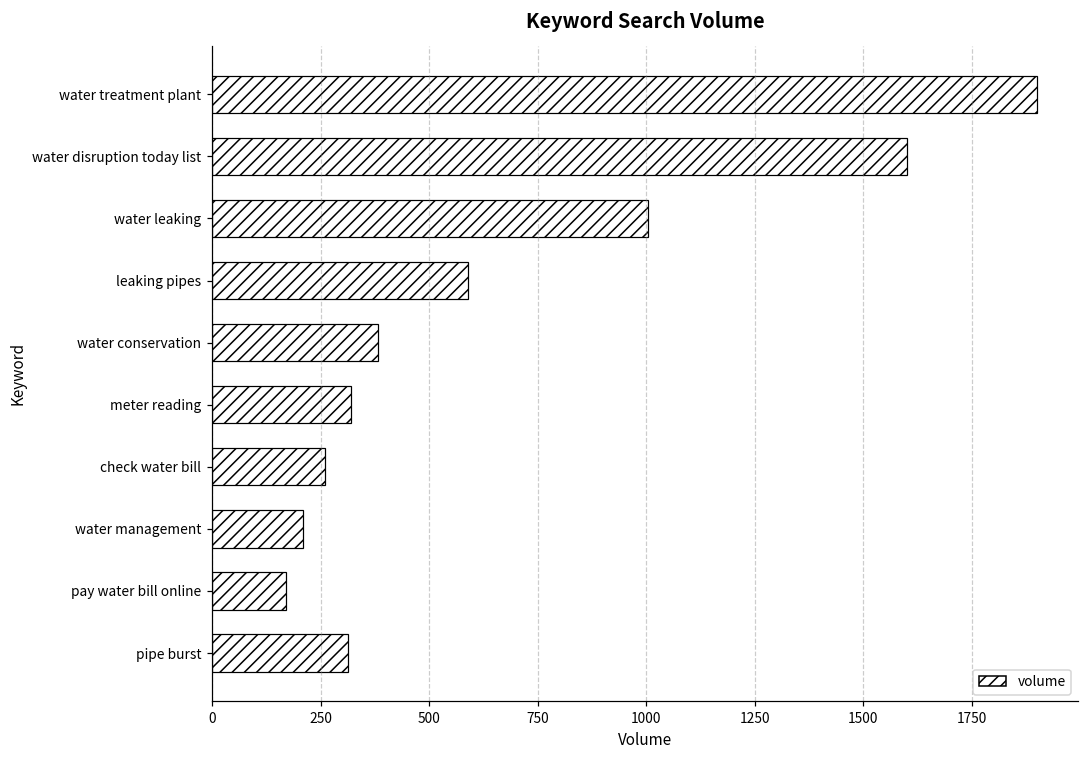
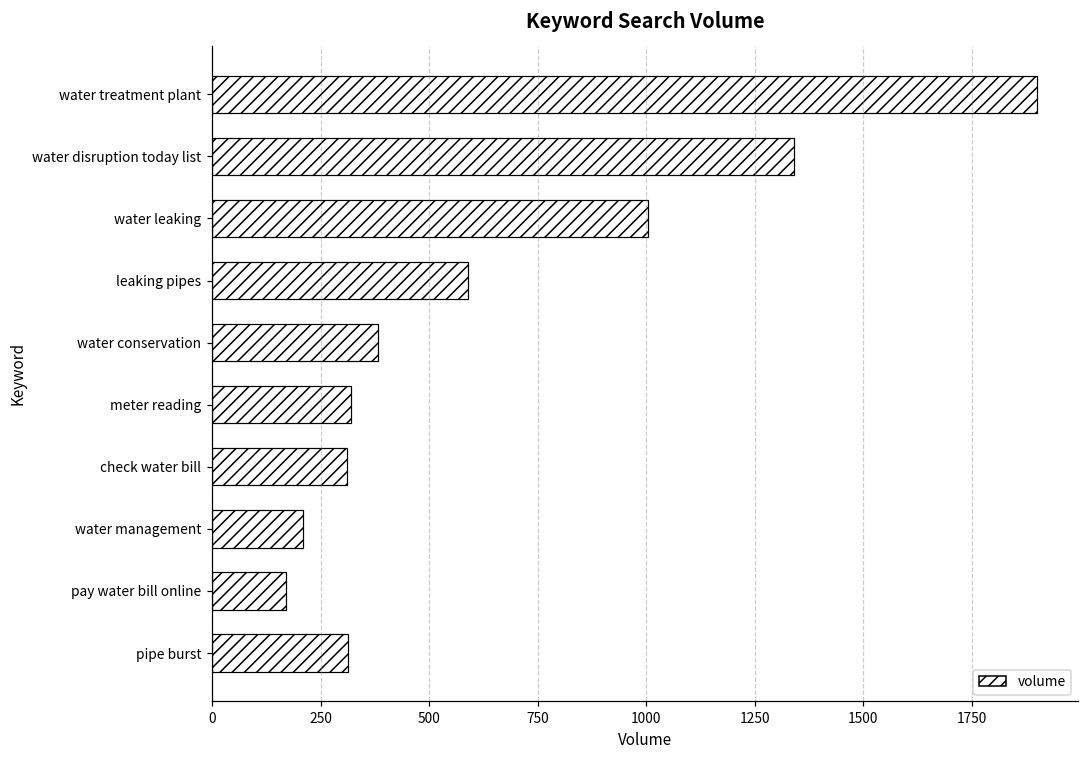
water disruption today list: 1600 -> 1340
check water bill: 260 -> 310
